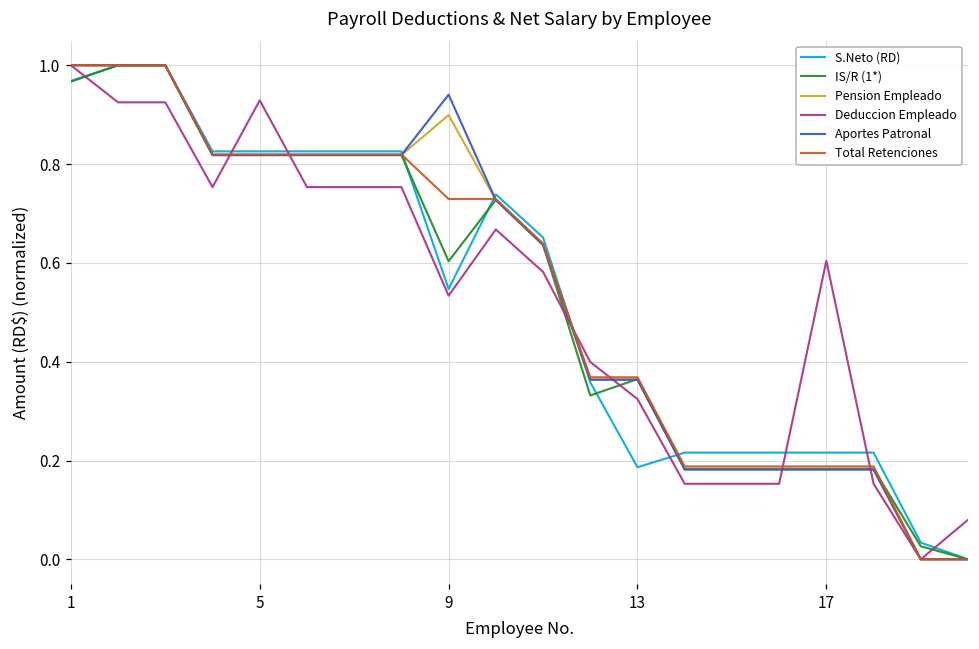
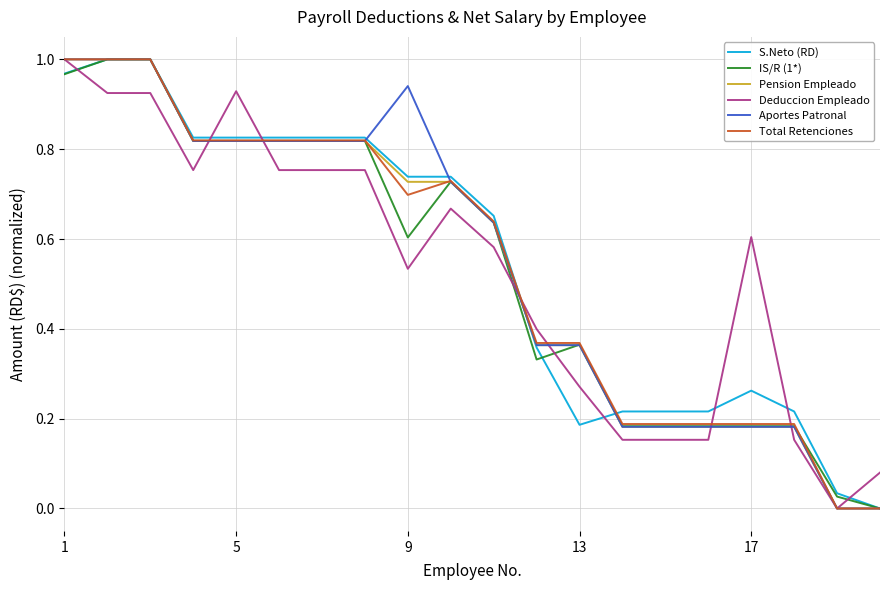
S.Neto (RD), 9: 0.55 -> 0.74
Pension Empleado, 9: 0.90 -> 0.73
Total Retenciones, 9: 0.73 -> 0.70
Deduccion Empleado, 13: 0.32 -> 0.27
S.Neto (RD), 17: 0.22 -> 0.26
